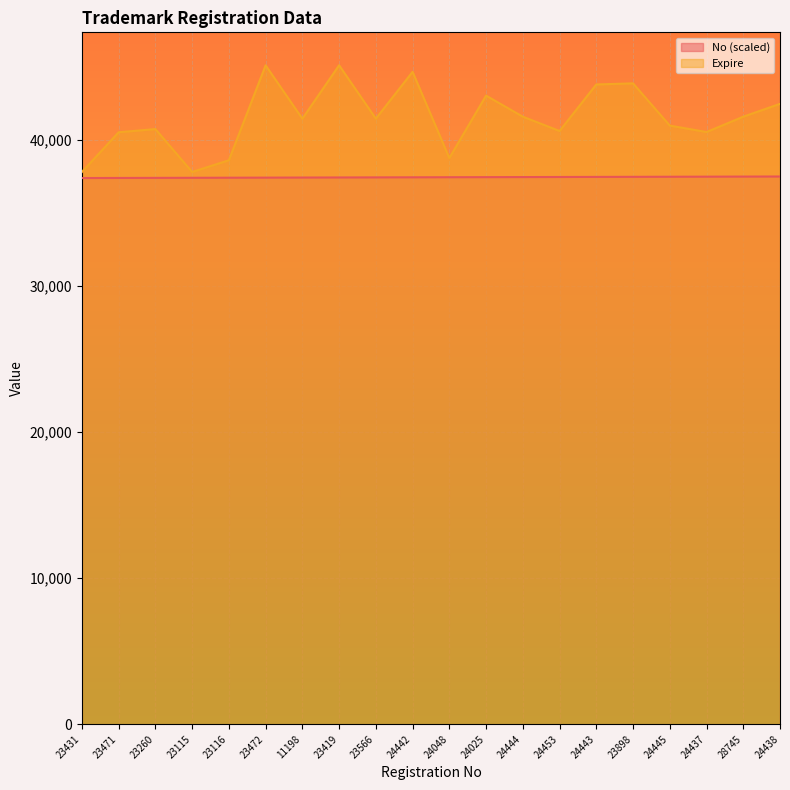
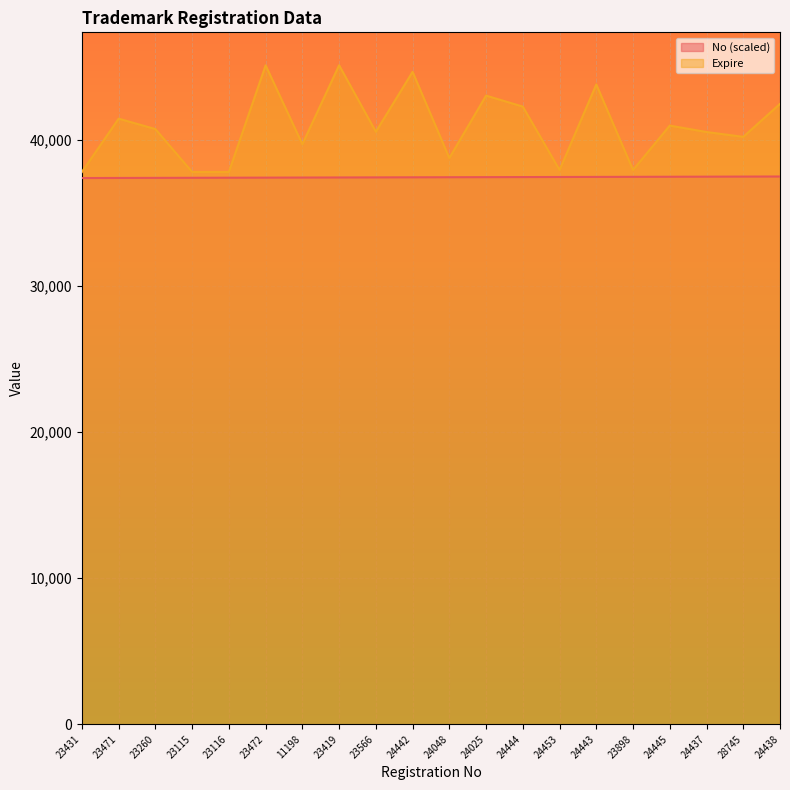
Expire, 23471: 40,500 -> 41,500
Expire, 23116: 38,600 -> 37,800
Expire, 11198: 41,500 -> 39,700
Expire, 23566: 41,500 -> 40,600
Expire, 24444: 41,600 -> 42,300
Expire, 24453: 40,600 -> 38,000
Expire, 23898: 43,900 -> 38,000
Expire, 28745: 41,600 -> 40,200
